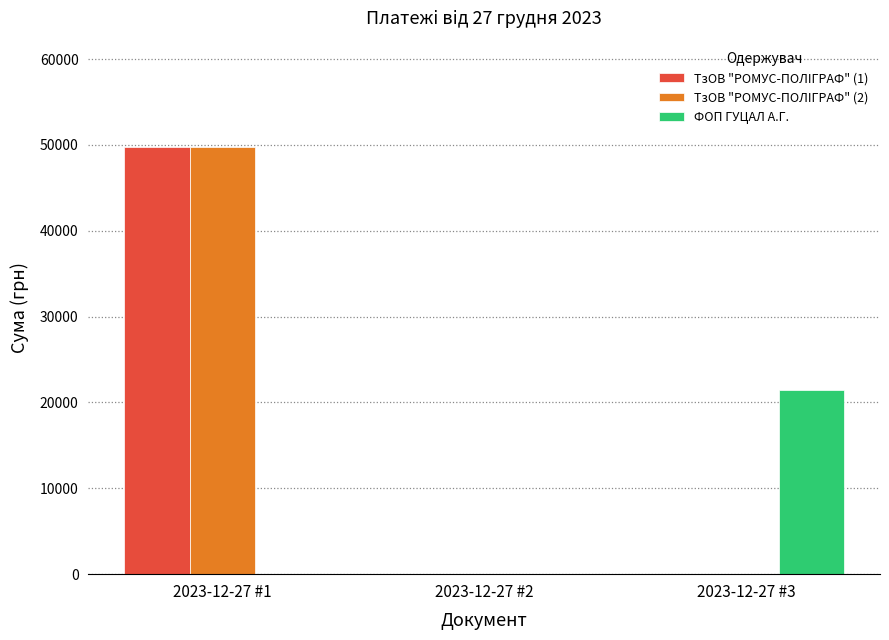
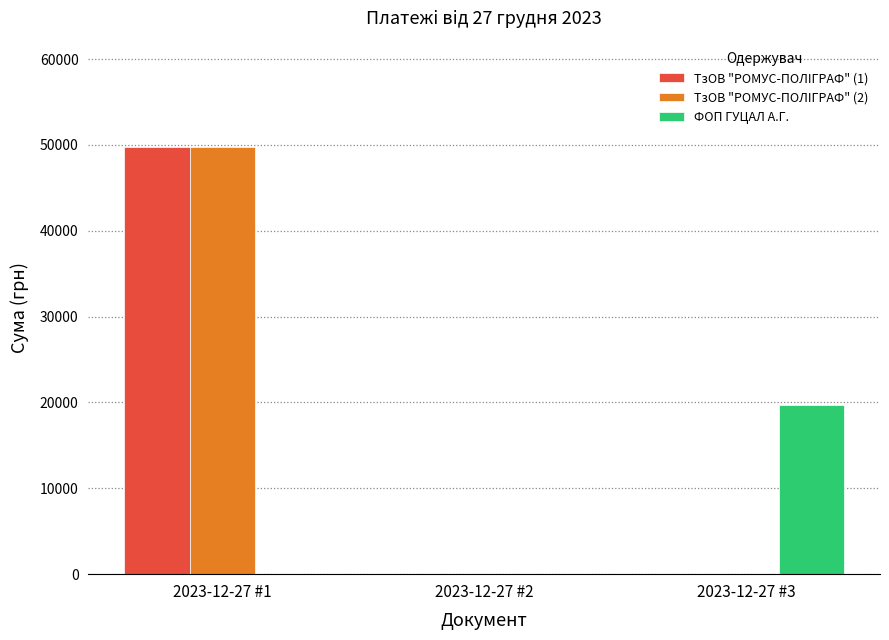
ФОП ГУЦАЛ А.Г., 2023-12-27 #3: 21000 -> 20000
